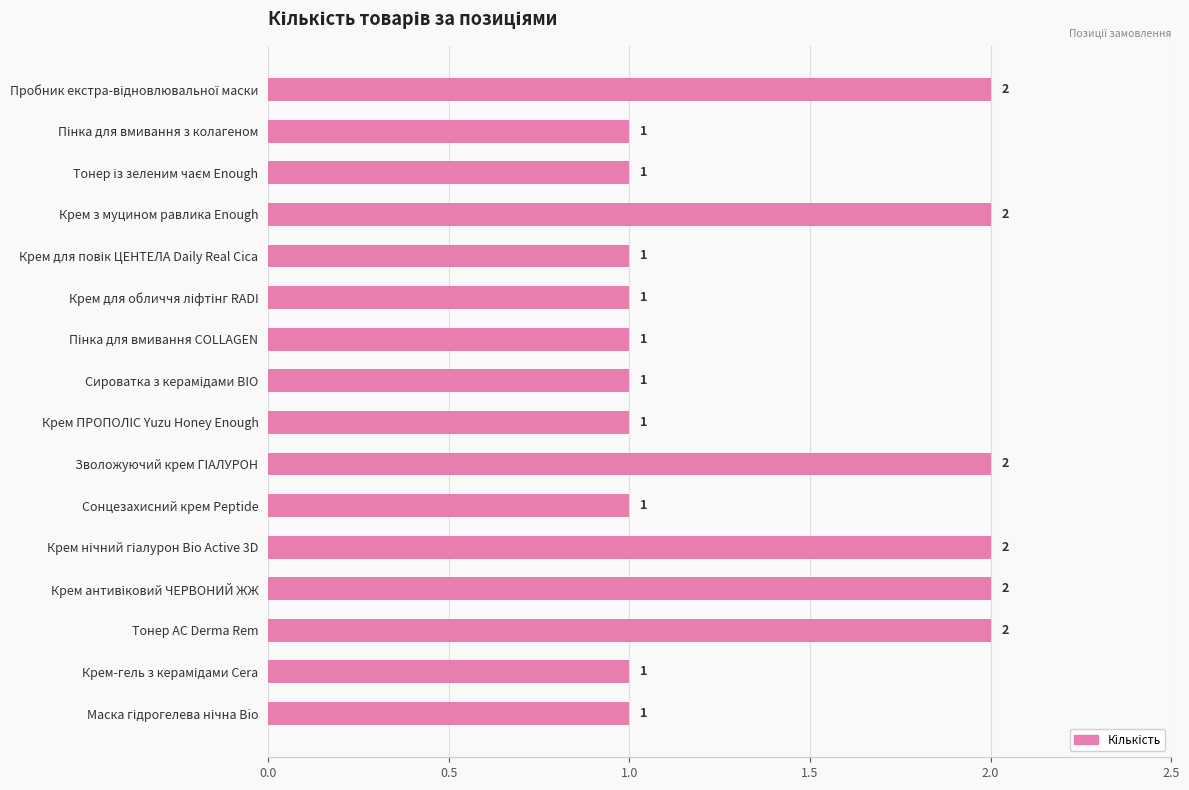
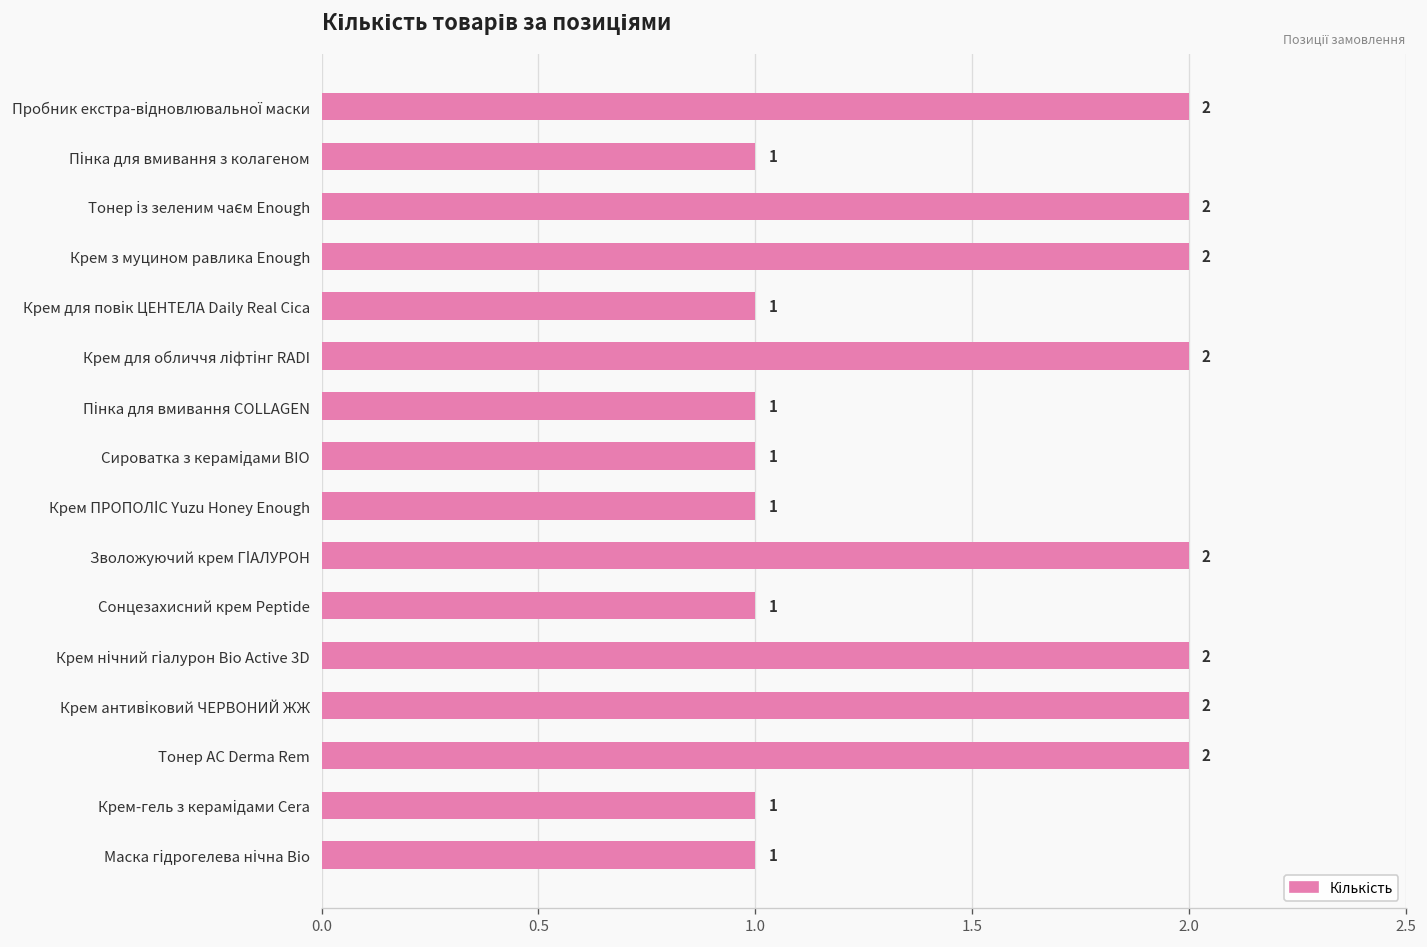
Тонер із зеленим чаєм Enough: 1 -> 2
Крем для обличчя ліфтінг RADI: 1 -> 2
